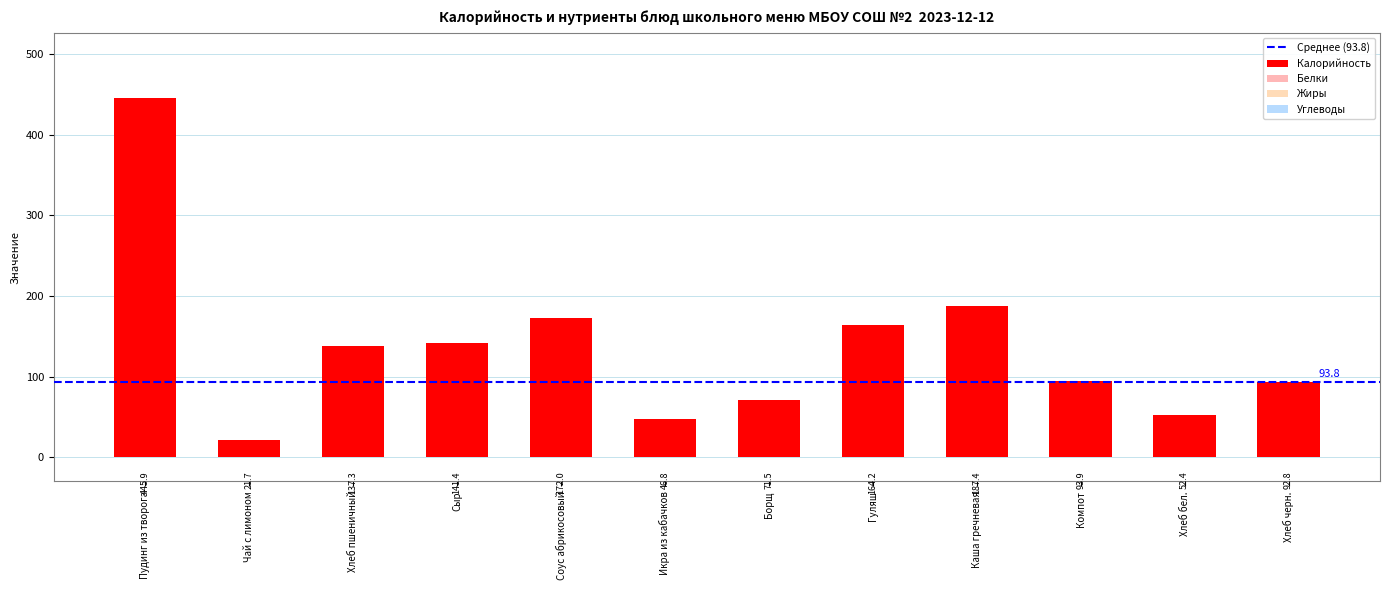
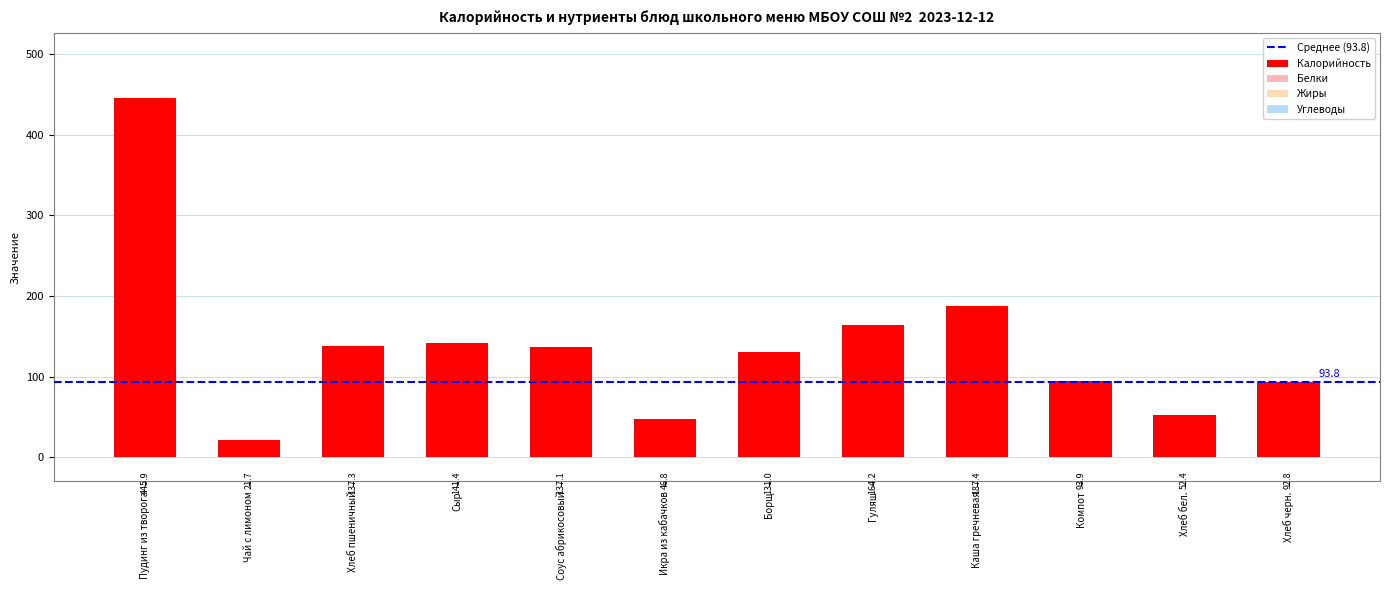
Калорийность, Соус абрикосовый: 172.0 -> 137.1
Калорийность, Борщ: 71.5 -> 131.0
